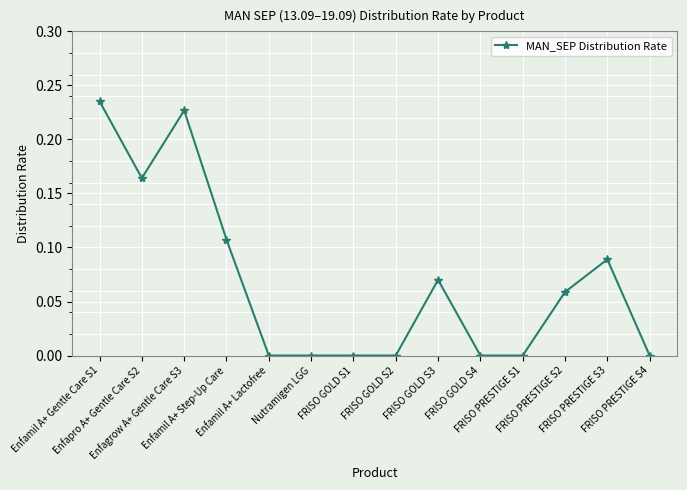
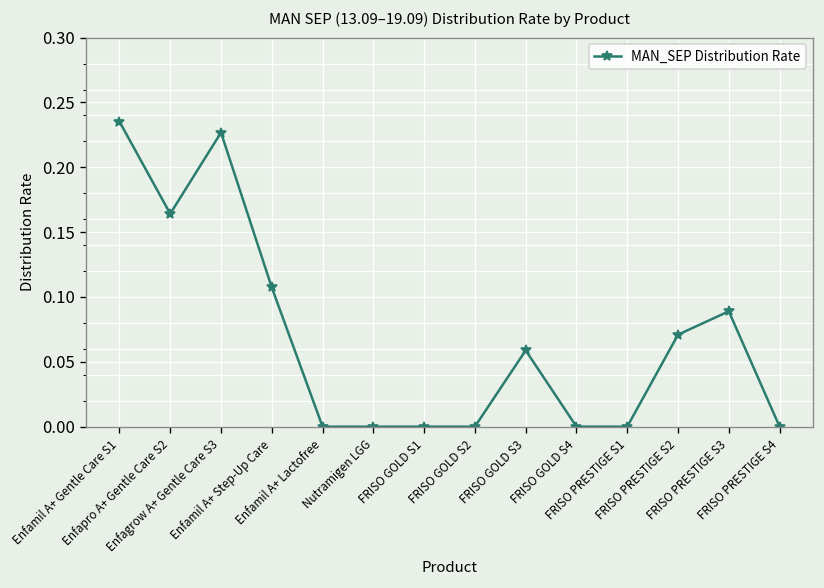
FRISO GOLD S3: 0.070 -> 0.059
FRISO PRESTIGE S2: 0.059 -> 0.071
